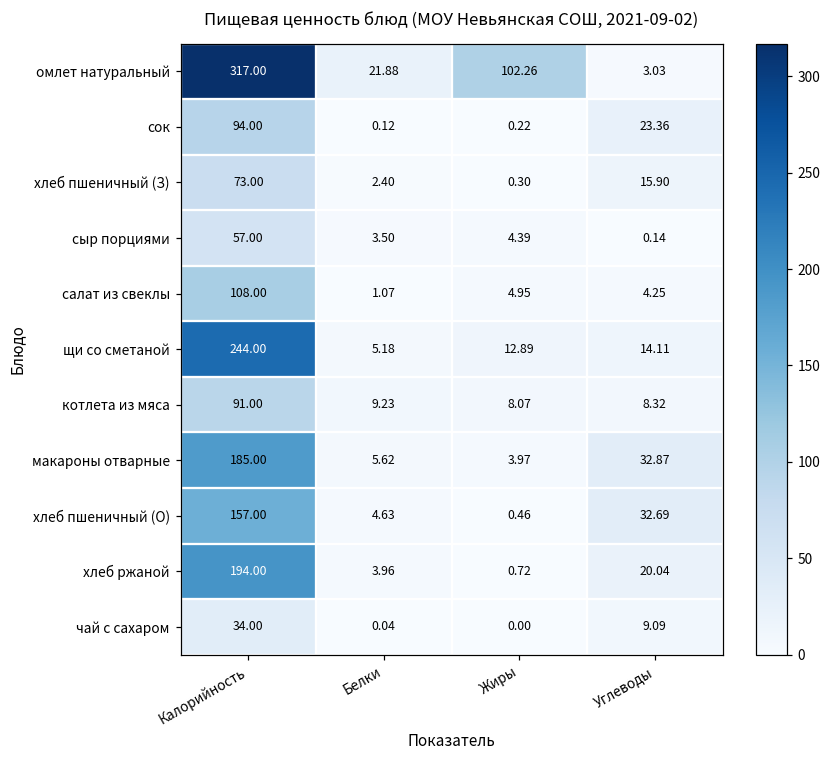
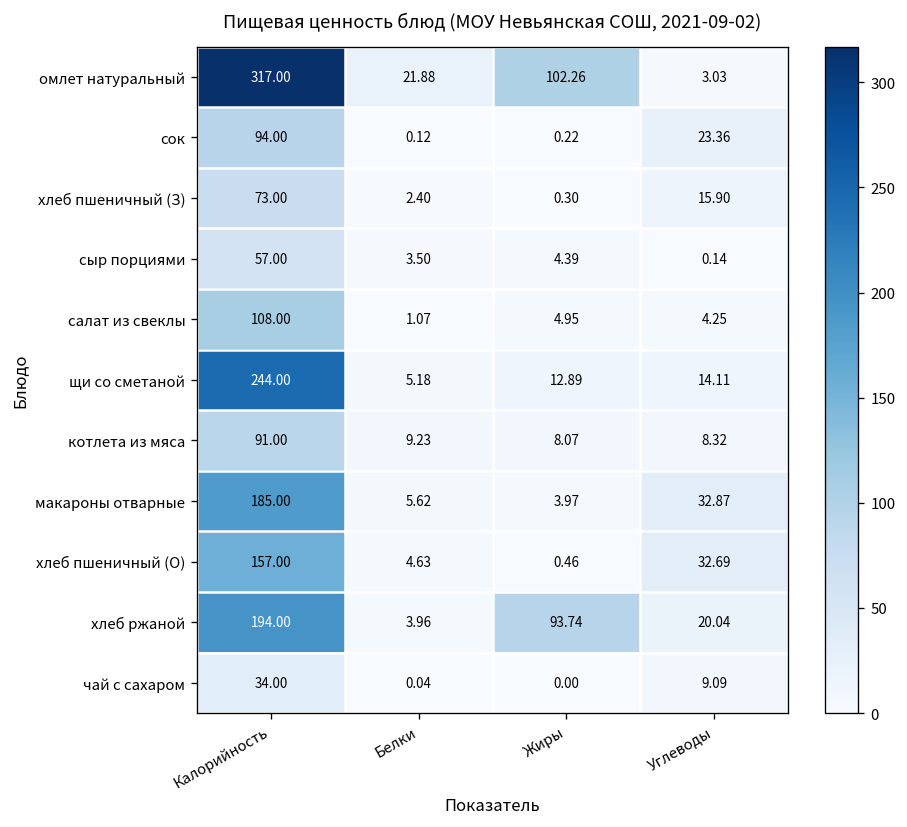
хлеб ржаной, Жиры: 0.72 -> 93.74
